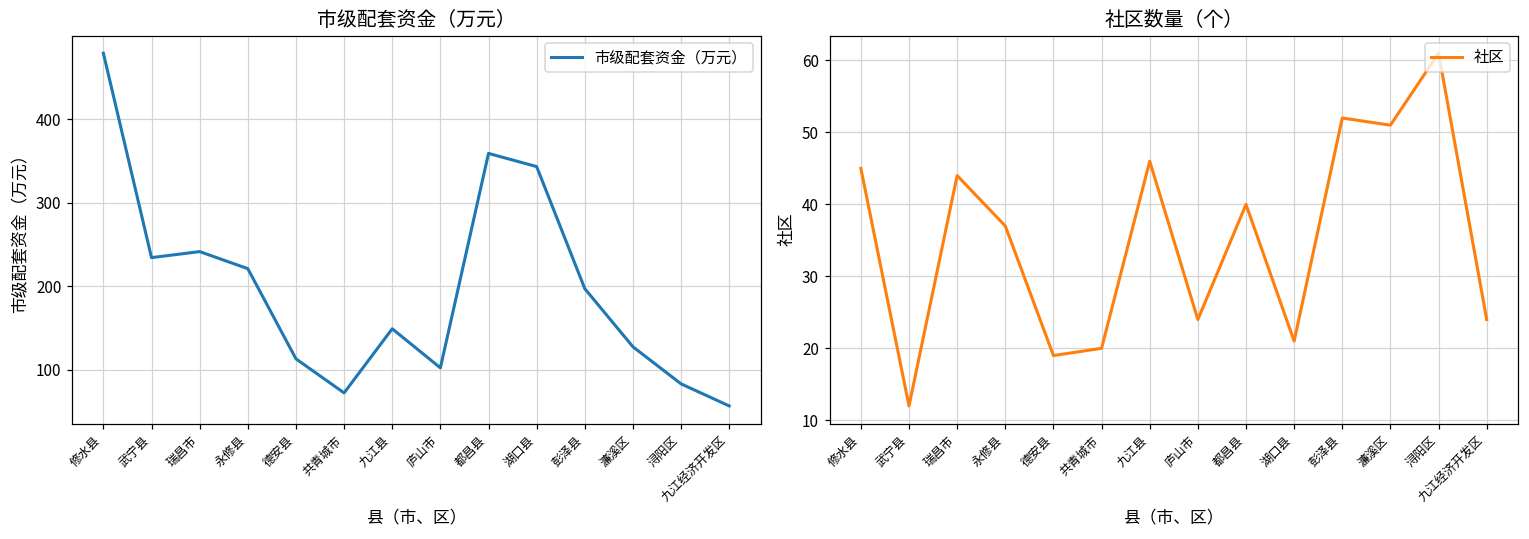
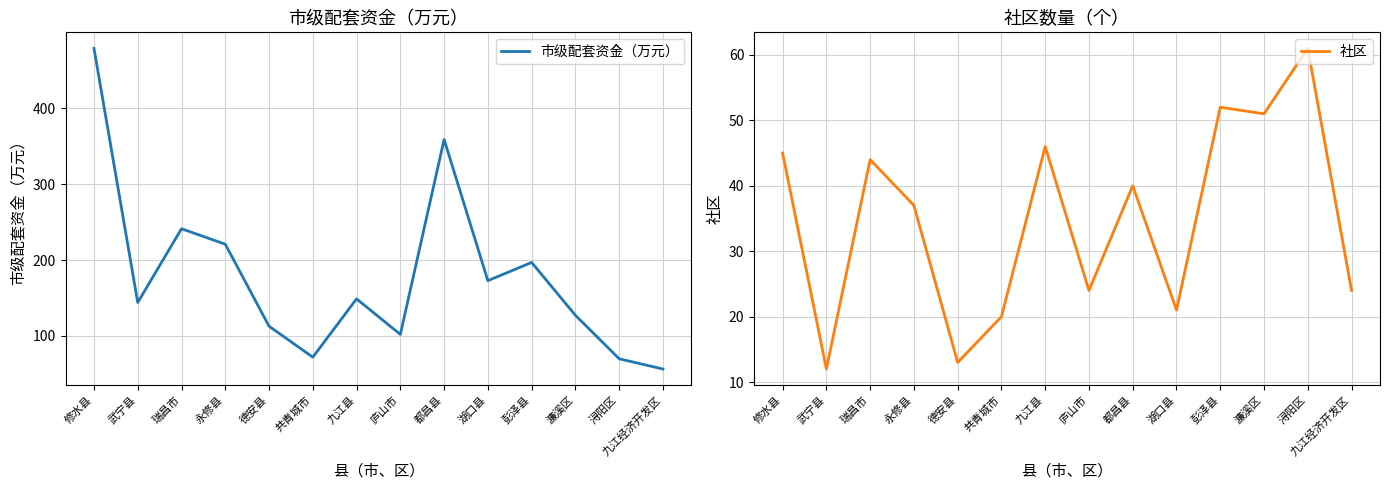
市级配套资金（万元）, 武宁县: 230 -> 140
市级配套资金（万元）, 湖口县: 340 -> 170
市级配套资金（万元）, 浔阳区: 80 -> 70
社区数量（个）, 德安县: 19 -> 13
